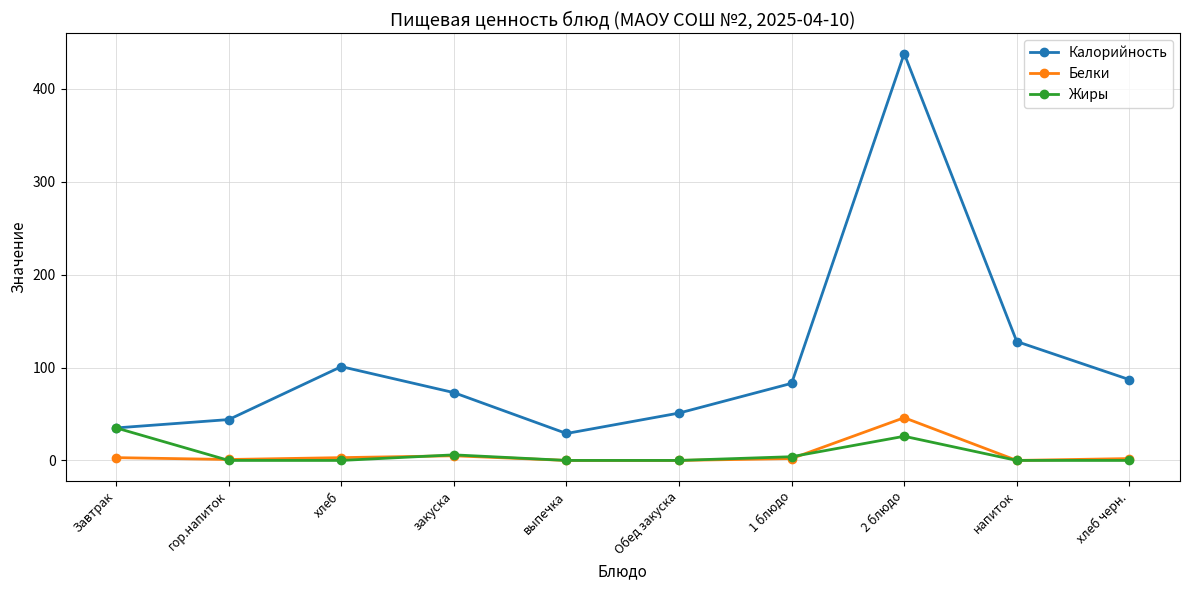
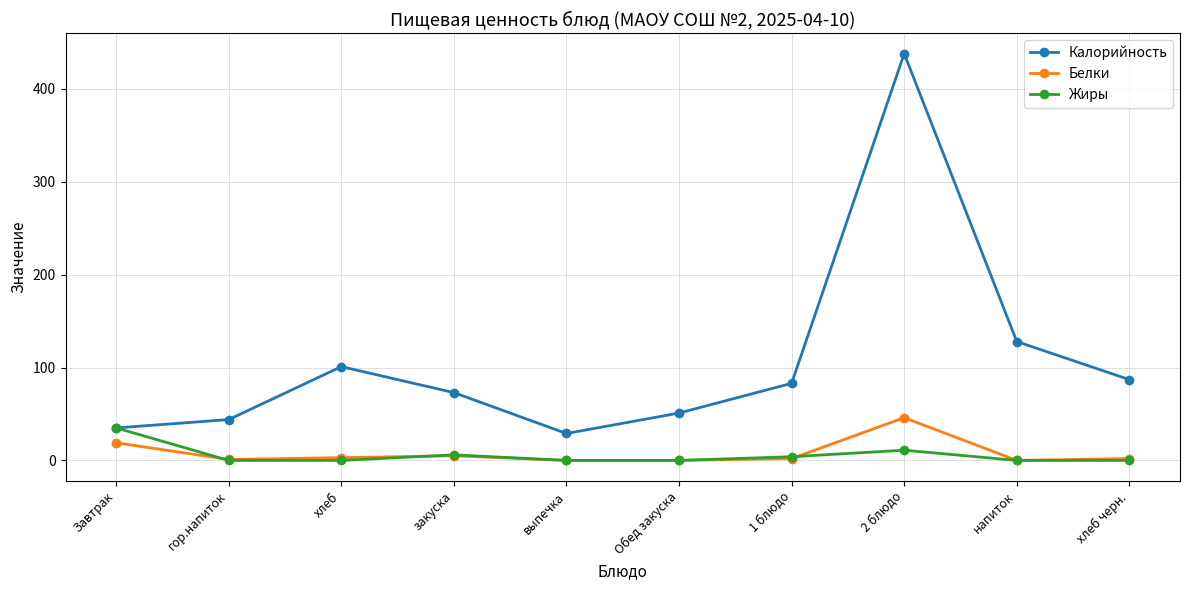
Белки, Завтрак: 0 -> 20
Жиры, 2 блюдо: 30 -> 10
